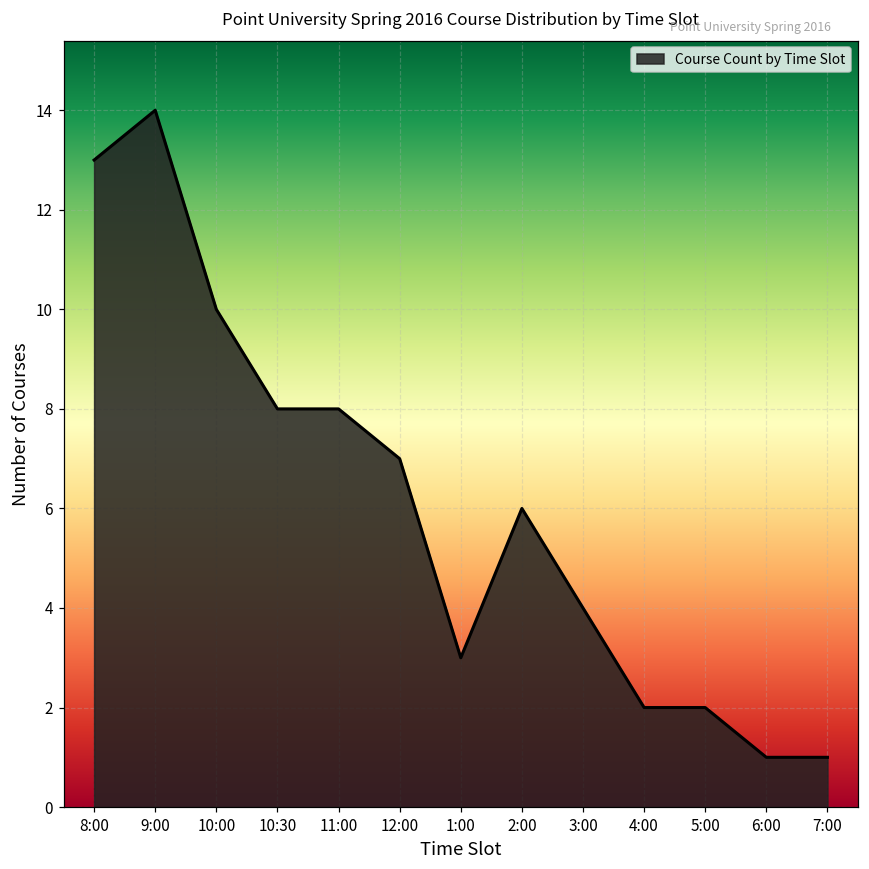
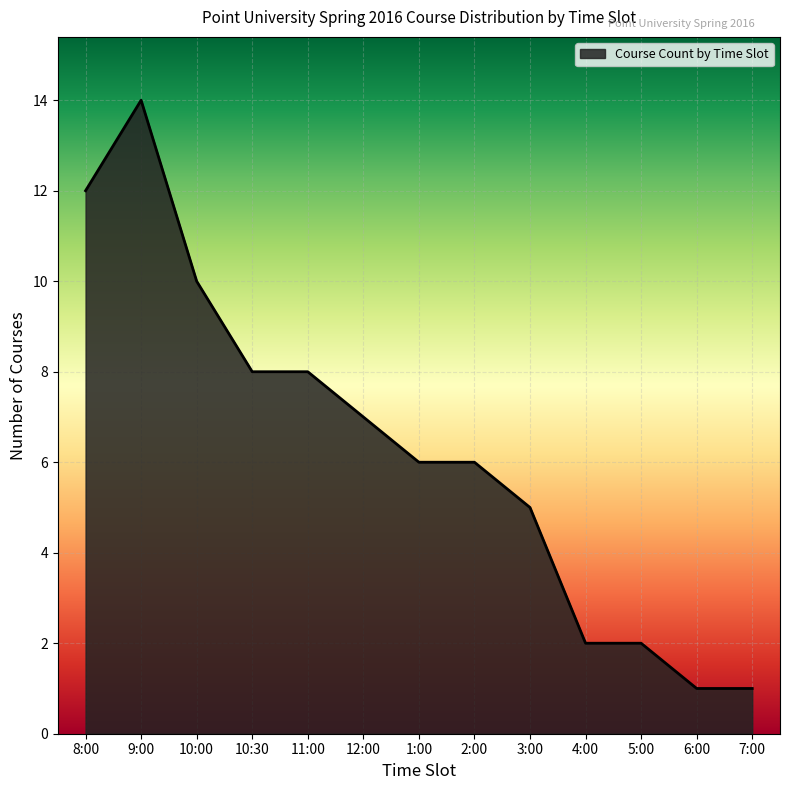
8:00: 13 -> 12
1:00: 3 -> 6
3:00: 4 -> 5
